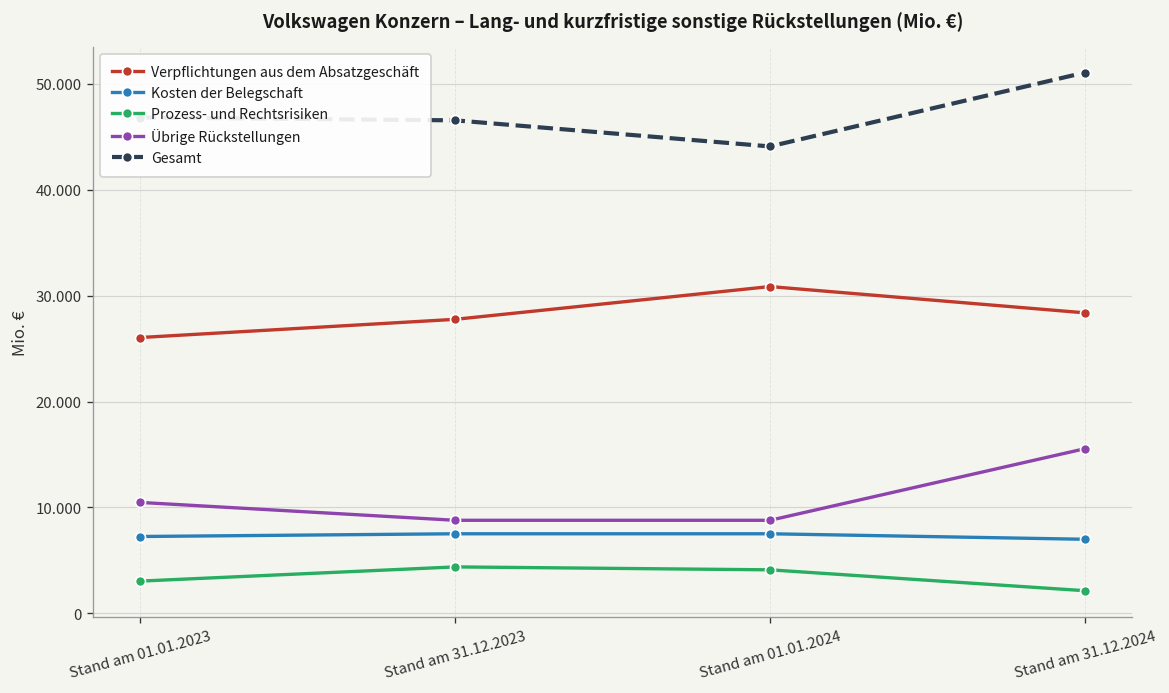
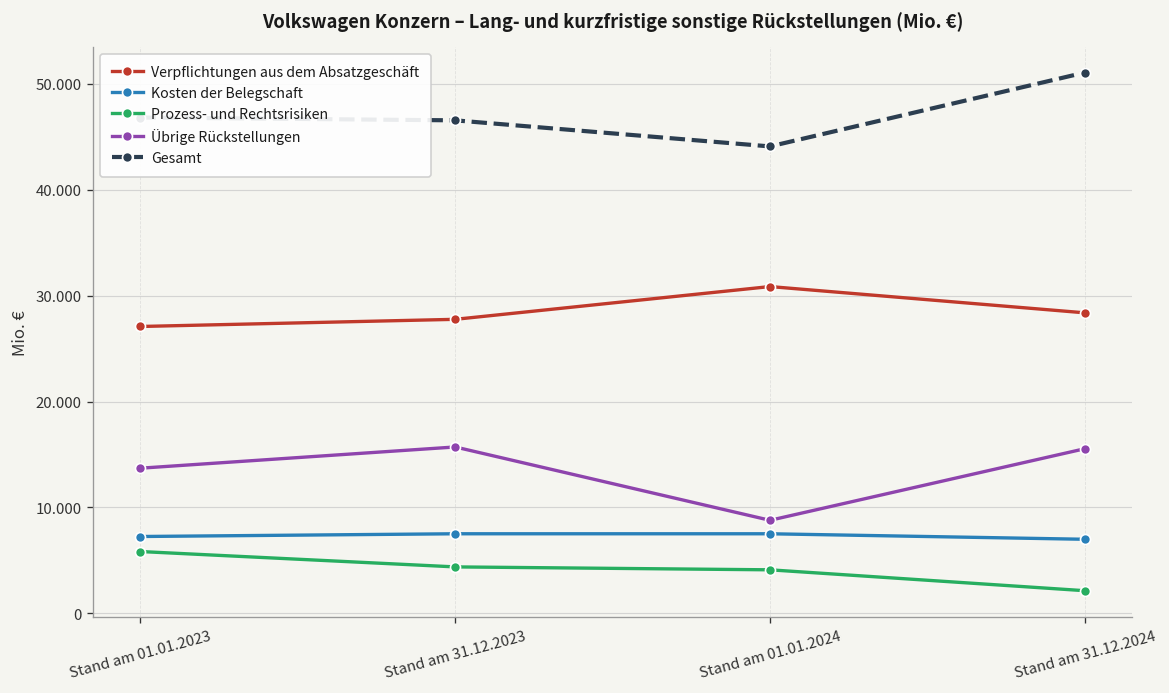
Verpflichtungen aus dem Absatzgeschäft, Stand am 01.01.2023: 26 -> 27
Prozess- und Rechtsrisiken, Stand am 01.01.2023: 3 -> 6
Übrige Rückstellungen, Stand am 01.01.2023: 10 -> 14
Übrige Rückstellungen, Stand am 31.12.2023: 9 -> 16
